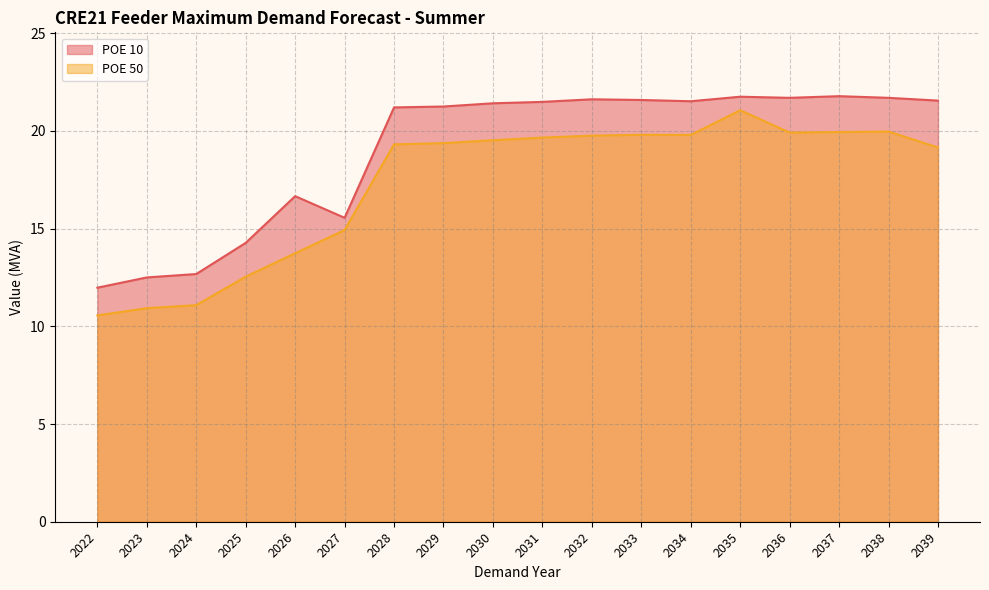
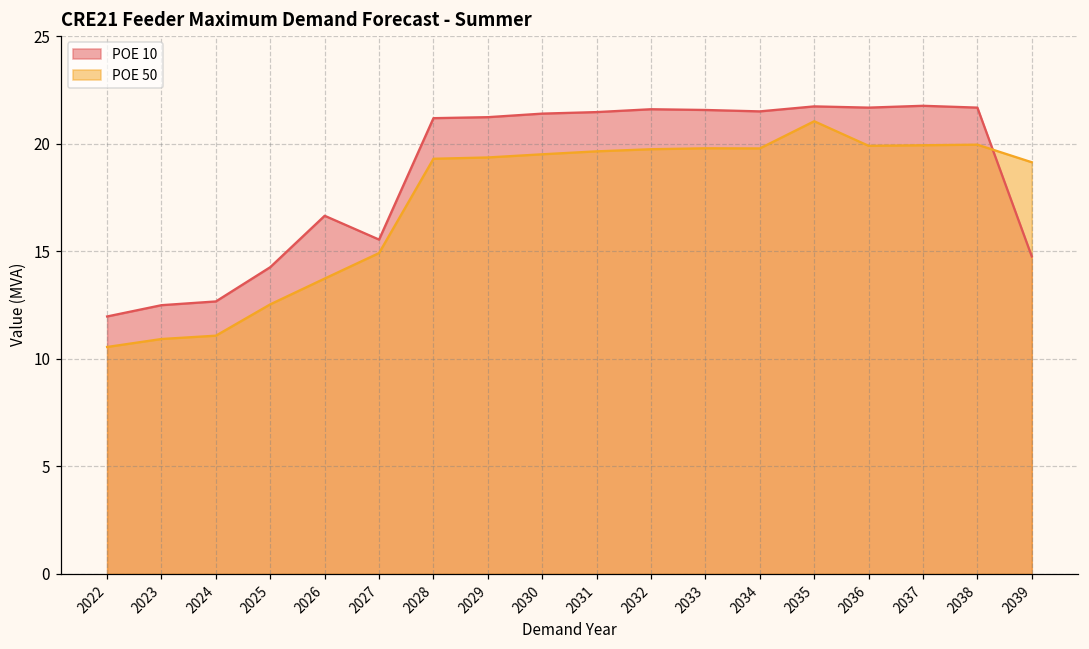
POE 10, 2039: 21.5 -> 14.8
